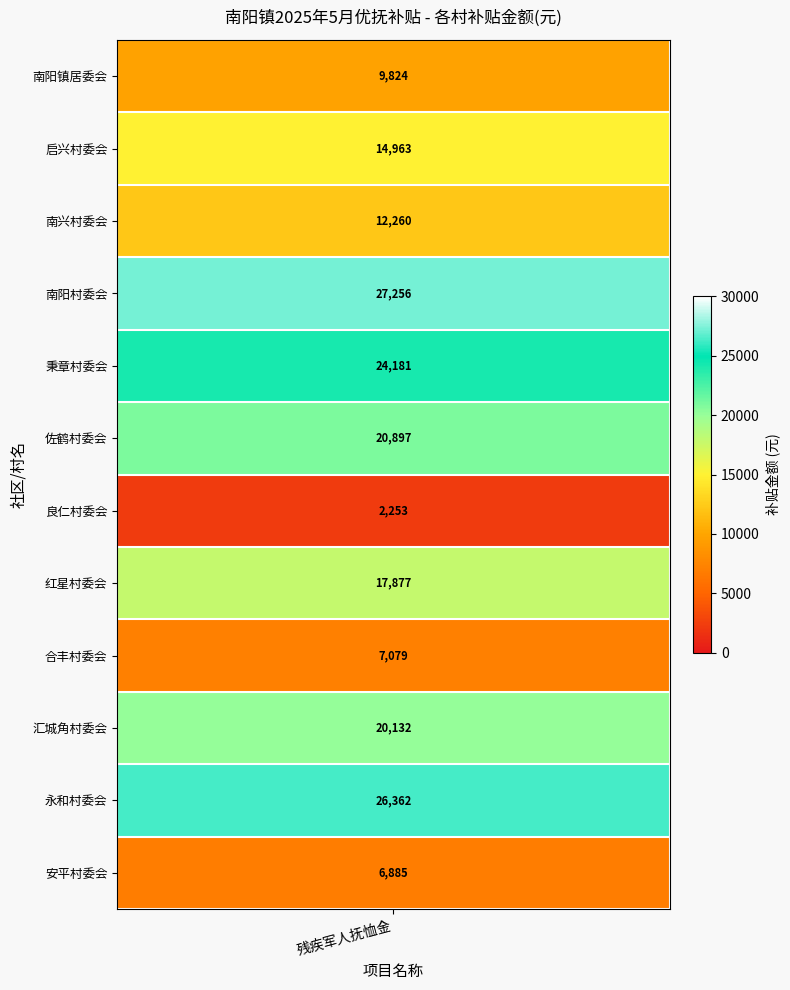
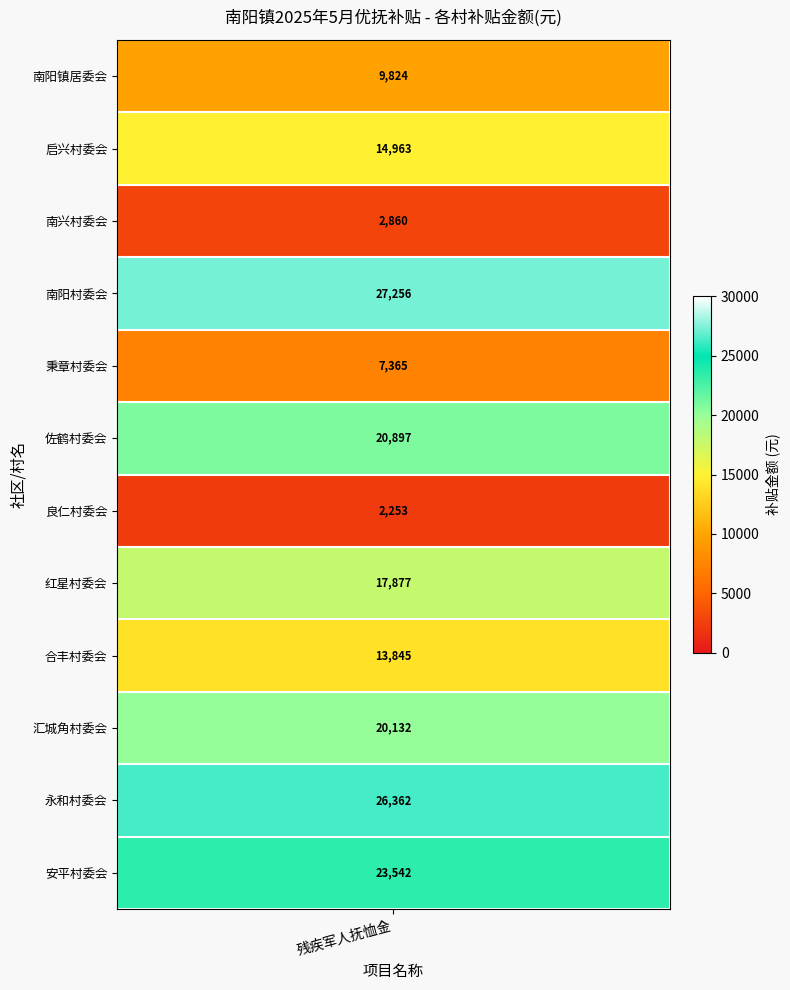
南兴村委会, 残疾军人抚恤金: 12,260 -> 2,860
秉章村委会, 残疾军人抚恤金: 24,181 -> 7,365
合丰村委会, 残疾军人抚恤金: 7,079 -> 13,845
安平村委会, 残疾军人抚恤金: 6,885 -> 23,542
